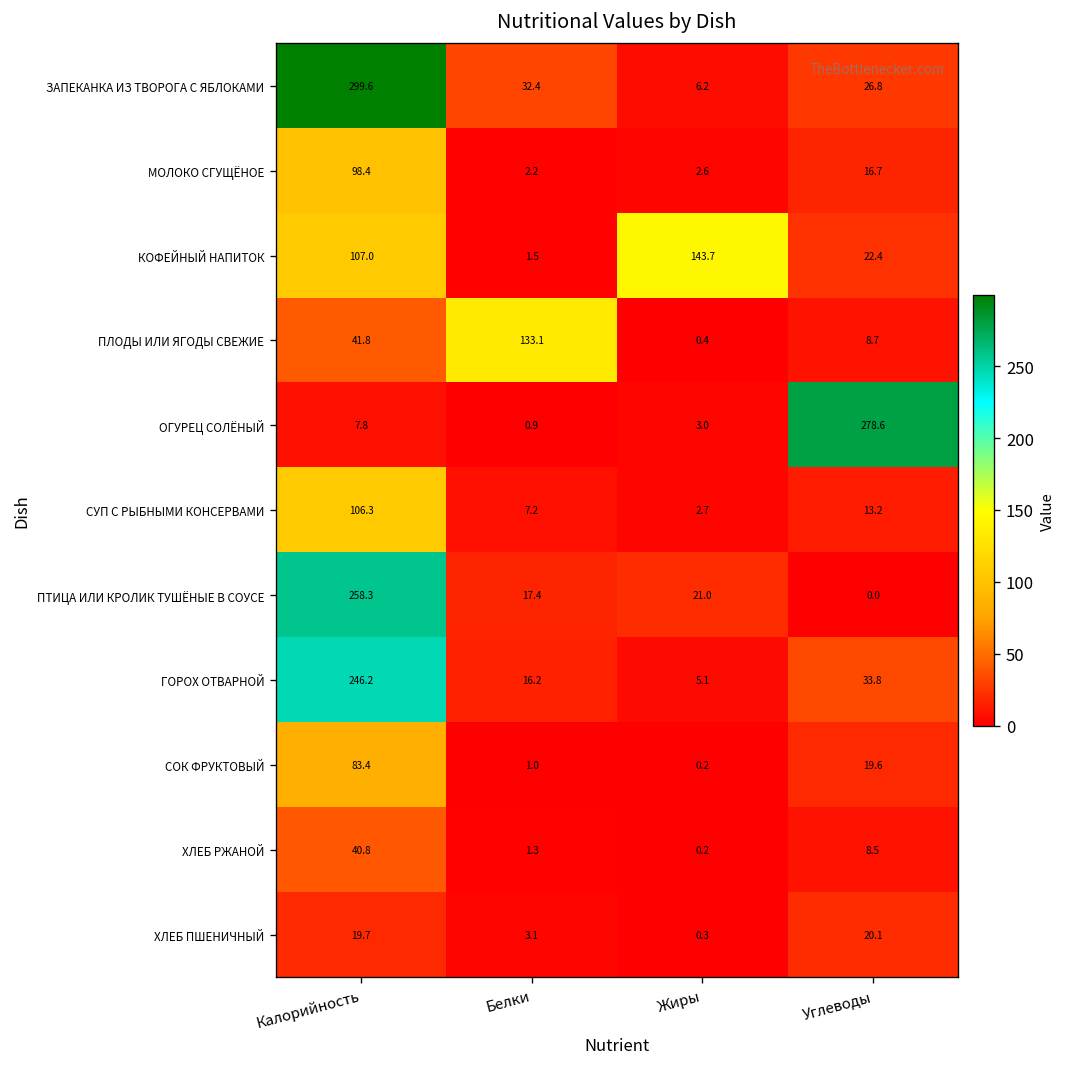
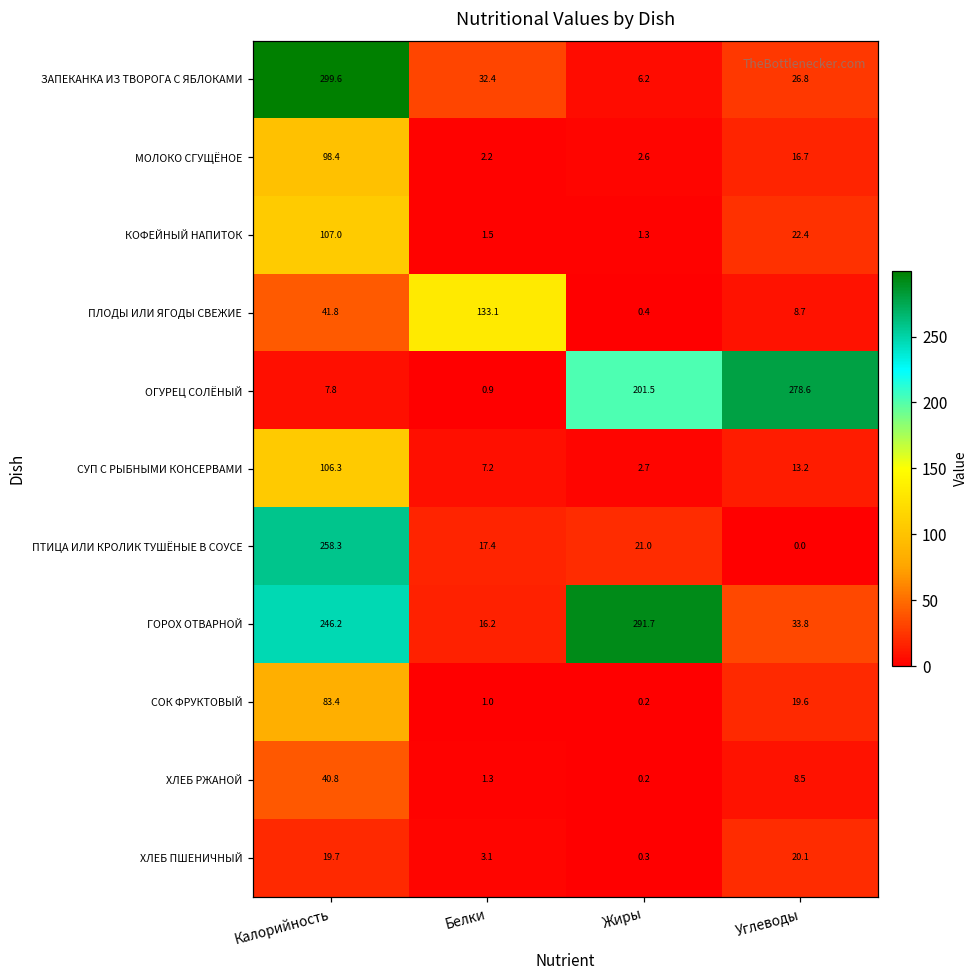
КОФЕЙНЫЙ НАПИТОК, Жиры: 143.7 -> 1.3
ОГУРЕЦ СОЛЁНЫЙ, Жиры: 3.0 -> 201.5
ГОРОХ ОТВАРНОЙ, Жиры: 5.1 -> 291.7
